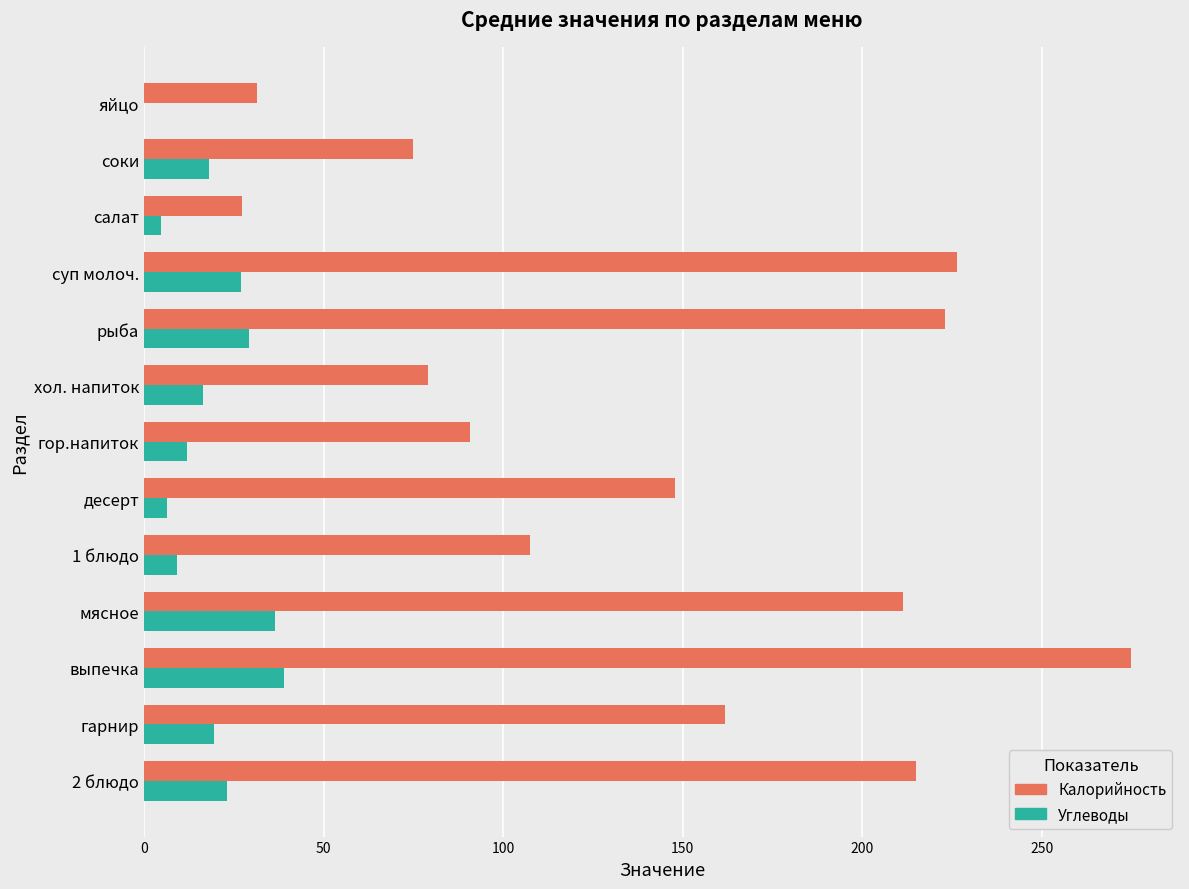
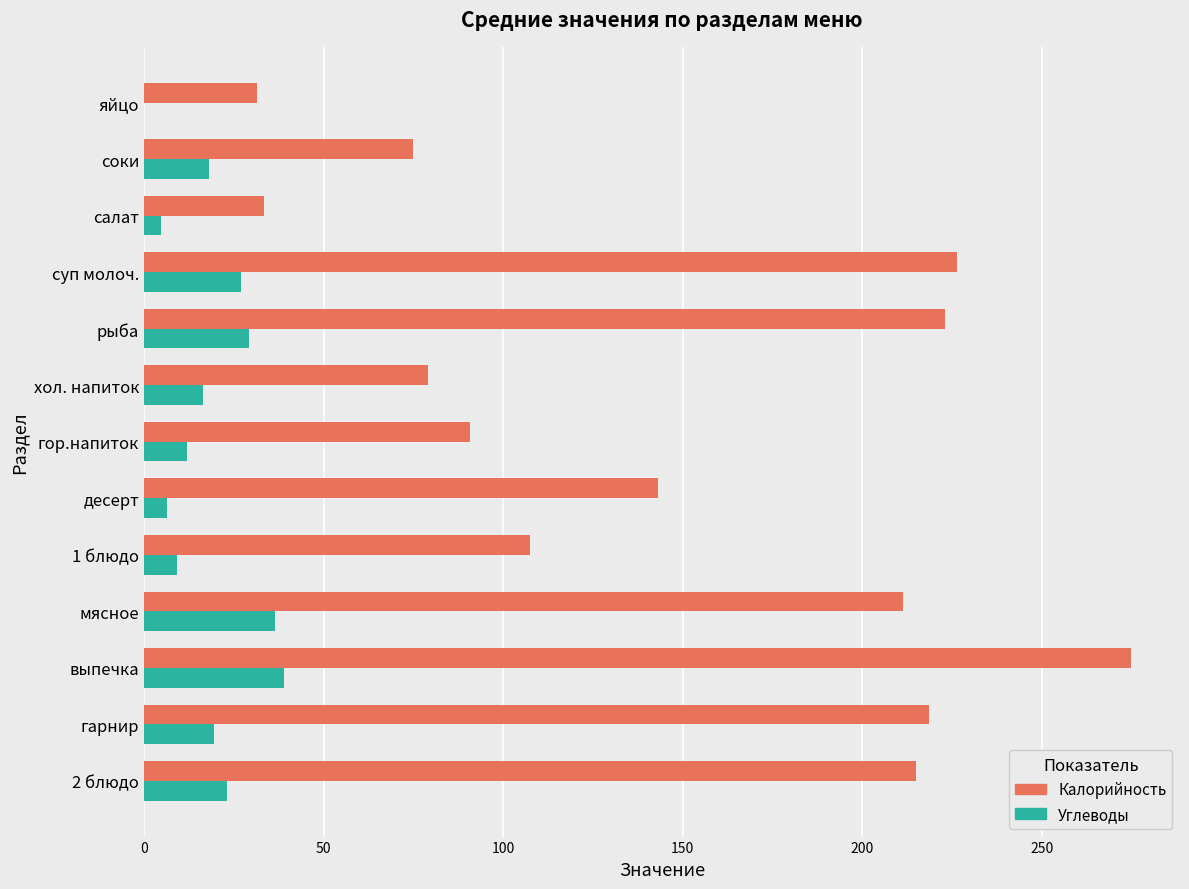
Калорийность, салат: 27 -> 33
Калорийность, десерт: 148 -> 143
Калорийность, гарнир: 162 -> 219
